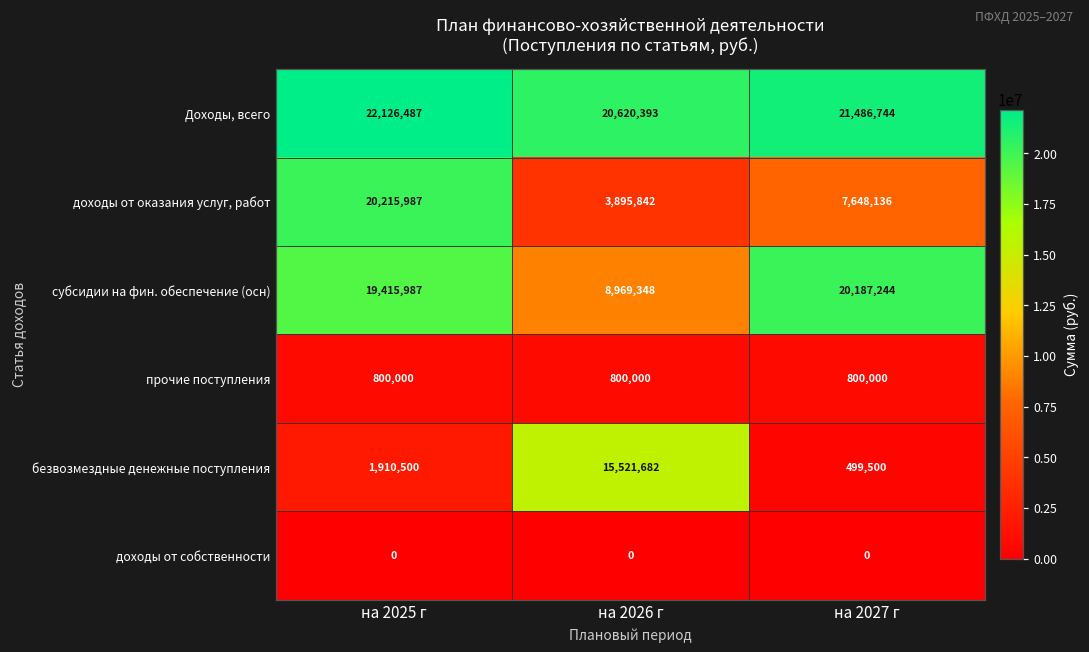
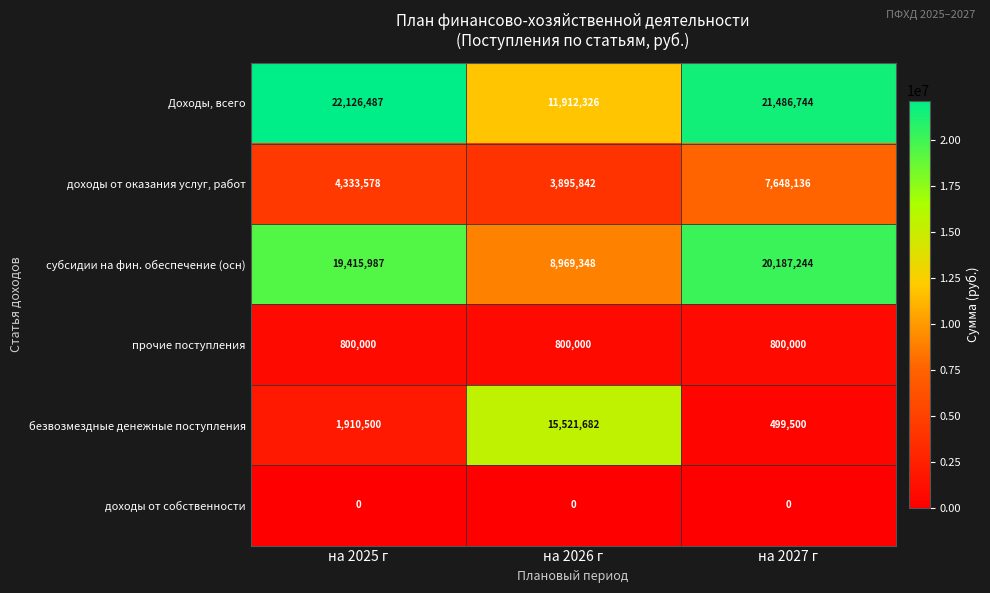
Доходы, всего, на 2026 г: 20,620,393 -> 11,912,326
доходы от оказания услуг, работ, на 2025 г: 20,215,987 -> 4,333,578
